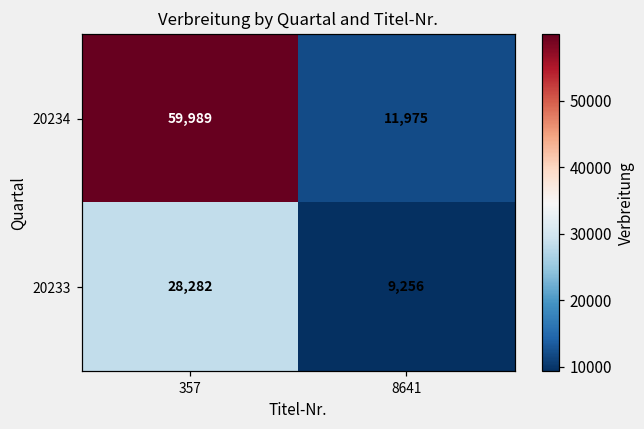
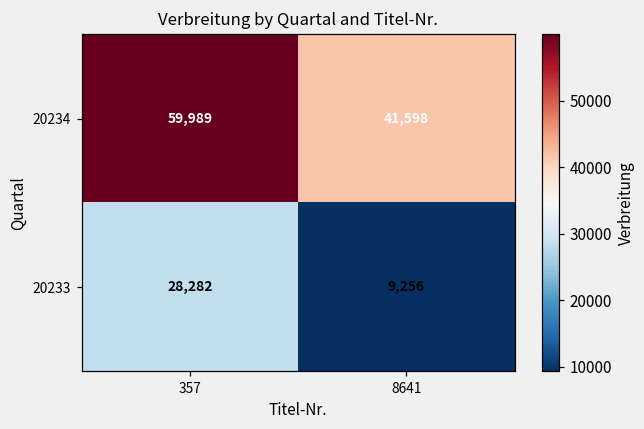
20234, 8641: 11,975 -> 41,598
